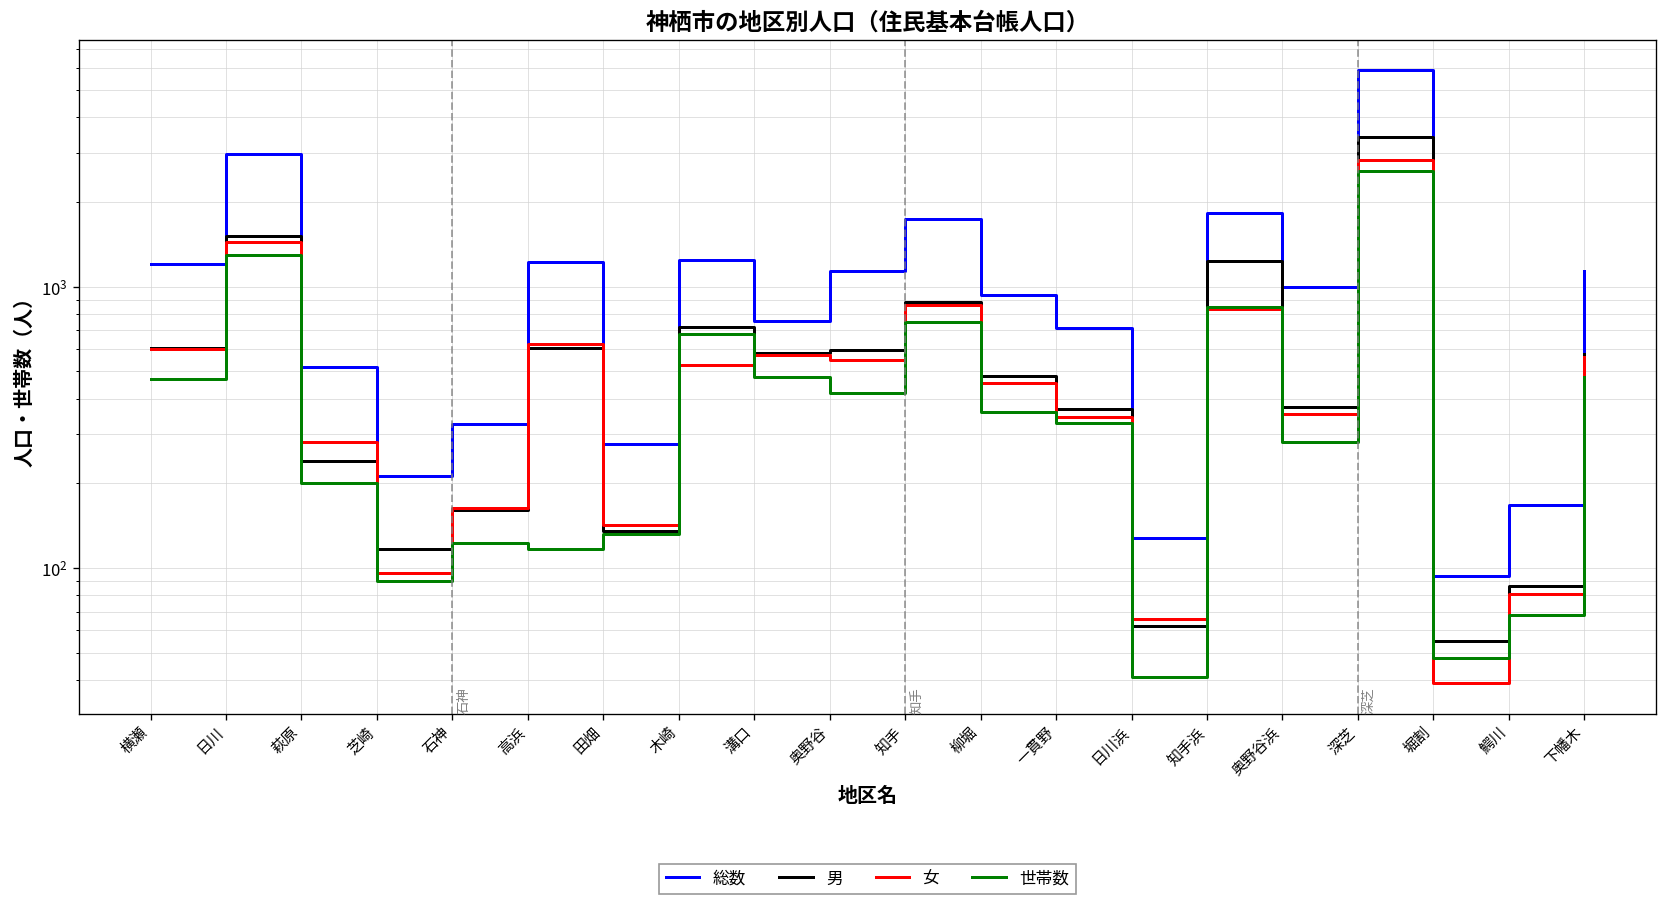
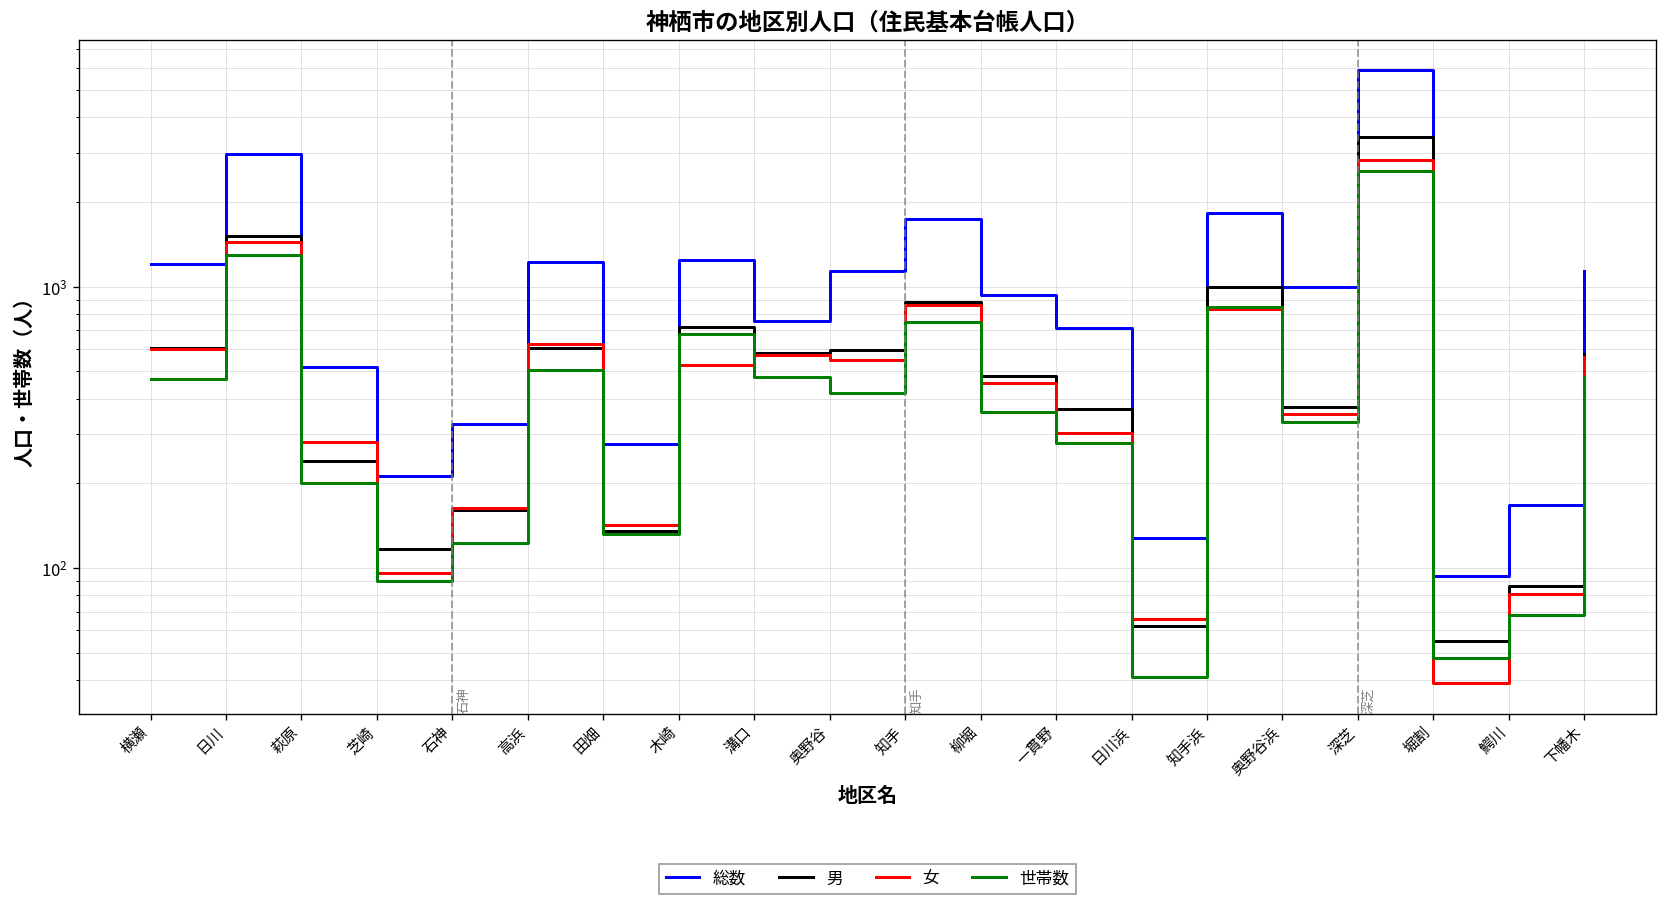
世帯数, 高浜: 120 -> 510
女, 一貫野: 340 -> 300
世帯数, 一貫野: 330 -> 280
男, 知手浜: 1200 -> 1000
世帯数, 奥野谷浜: 280 -> 330
